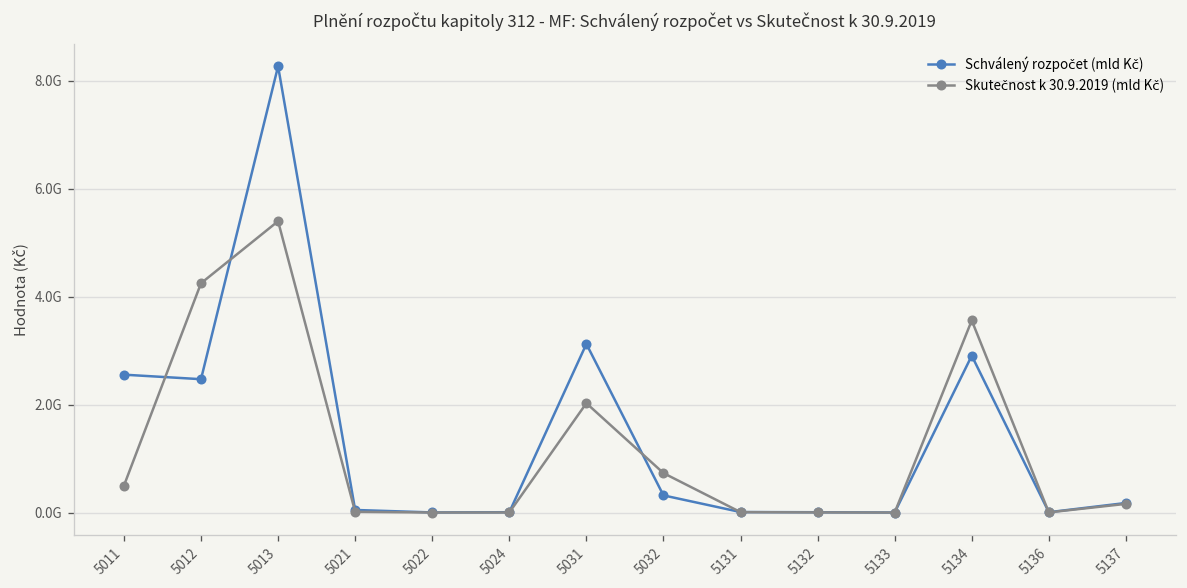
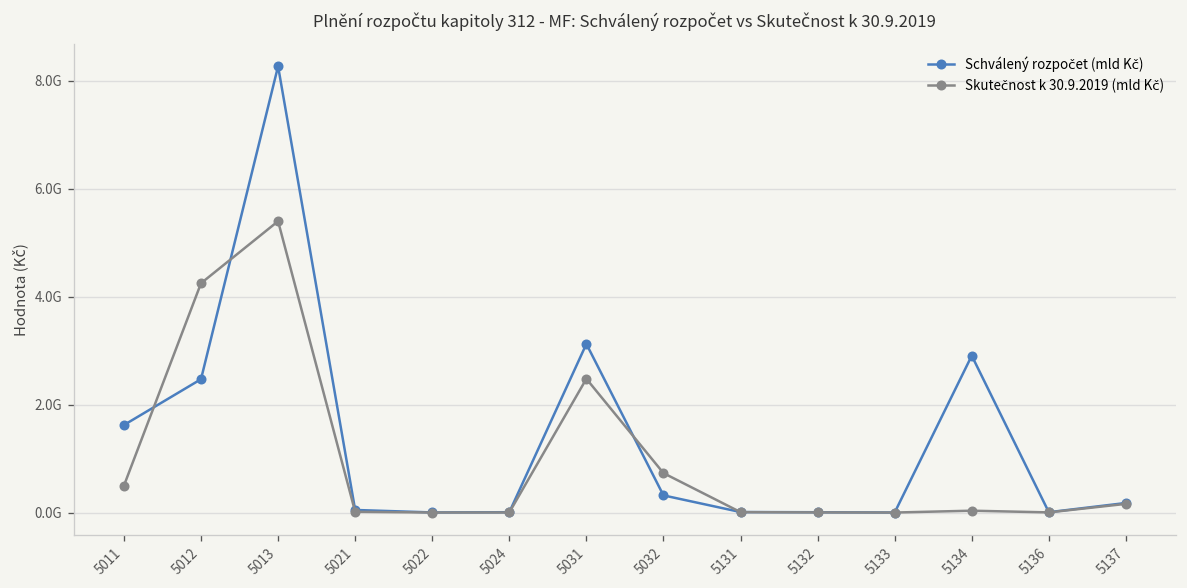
Schválený rozpočet (mld Kč), 5011: 2600000000 -> 1600000000
Skutečnost k 30.9.2019 (mld Kč), 5031: 2000000000 -> 2500000000
Skutečnost k 30.9.2019 (mld Kč), 5134: 3600000000 -> 0
